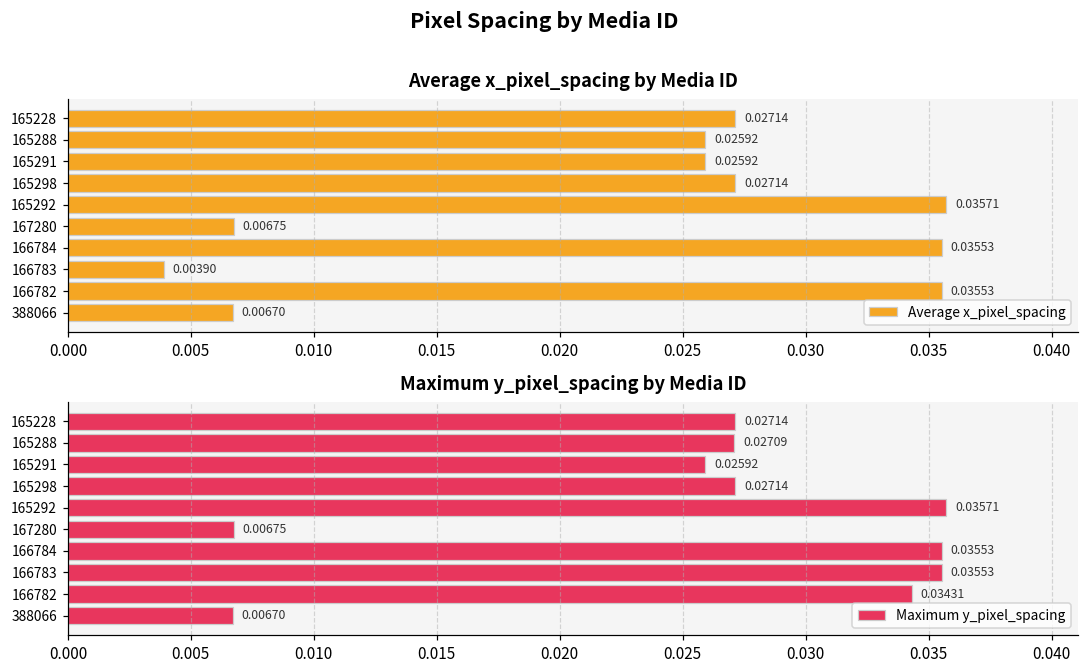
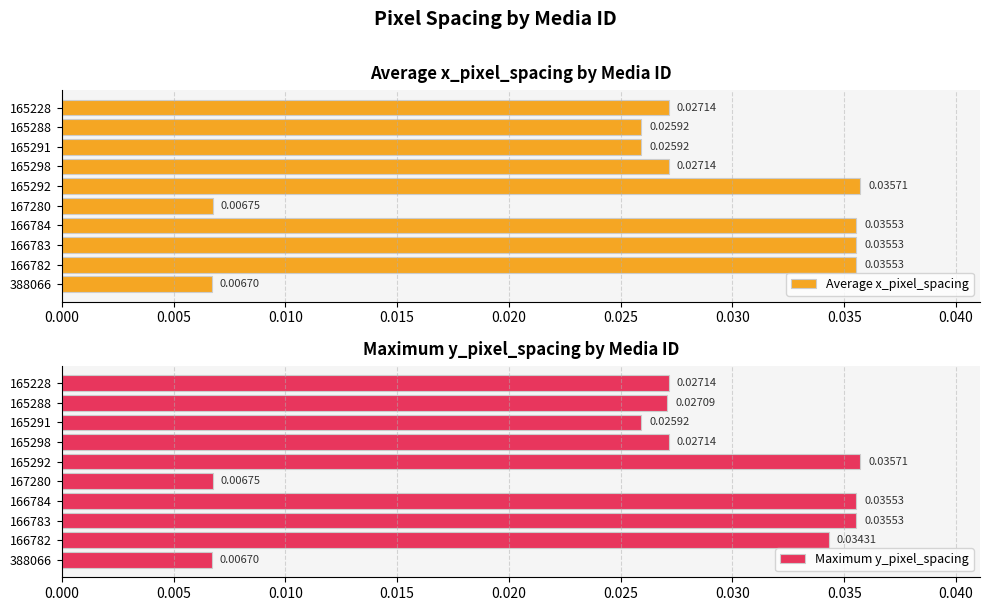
Average x_pixel_spacing by Media ID, 166783: 0.00390 -> 0.03553
